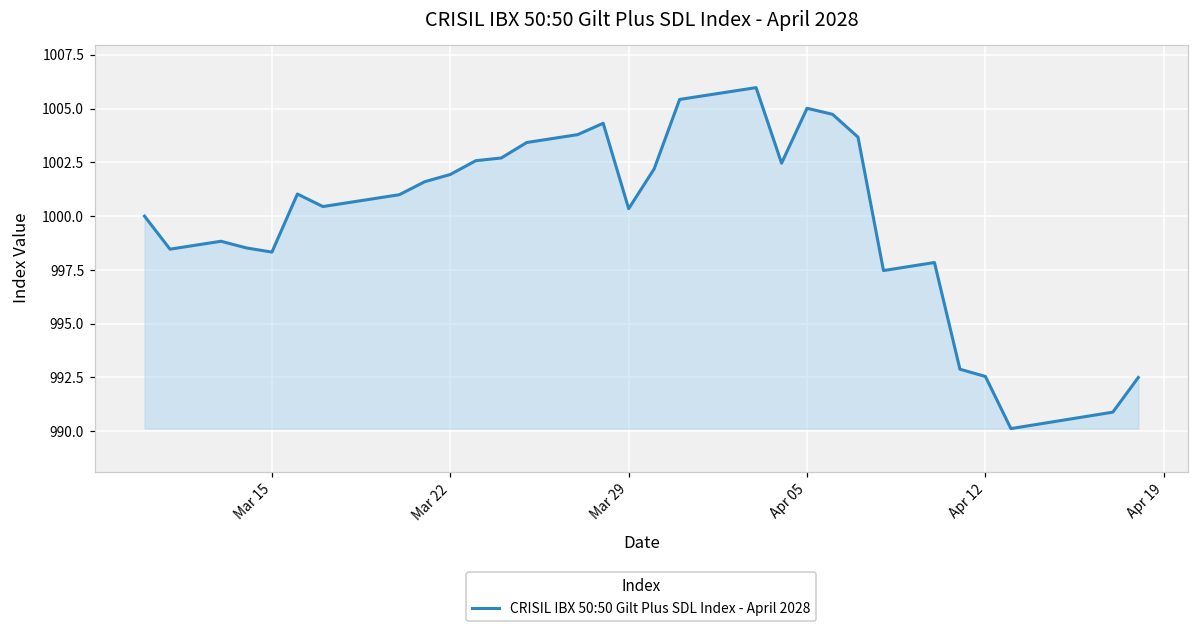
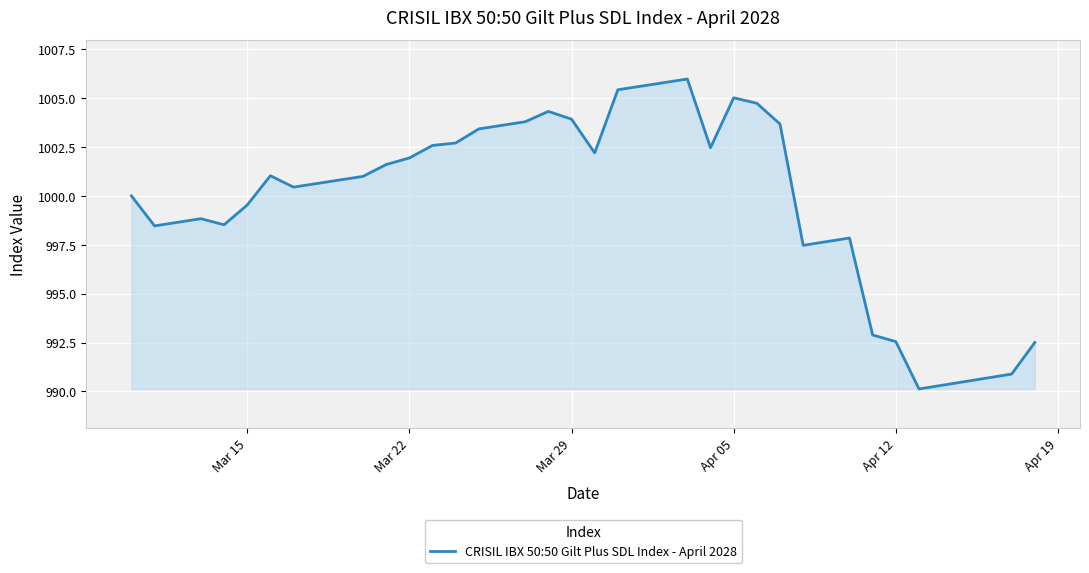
Mar 15: 998.3 -> 999.5
Mar 29: 1000.3 -> 1003.9
